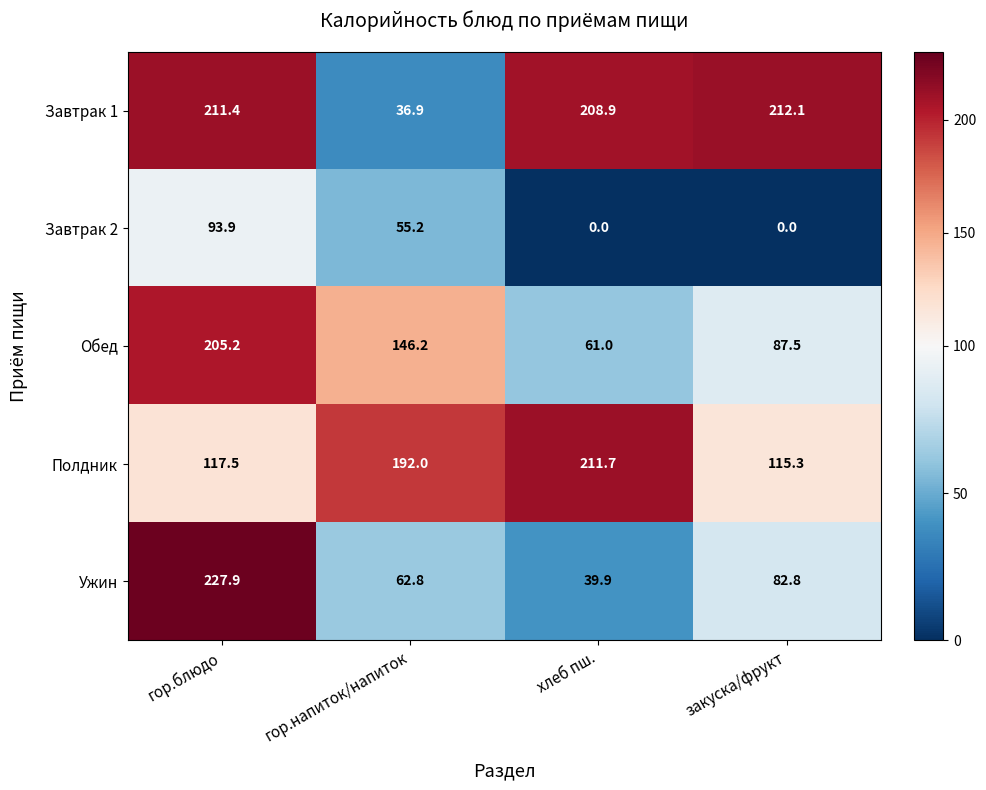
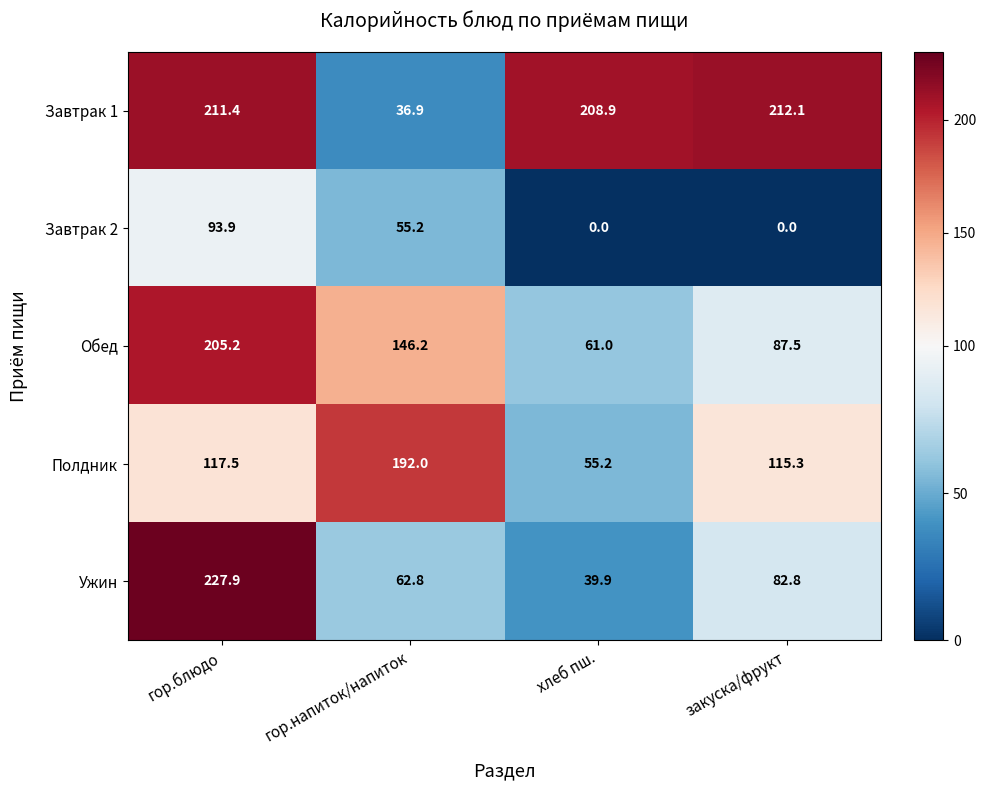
Полдник, хлеб пш.: 211.7 -> 55.2
